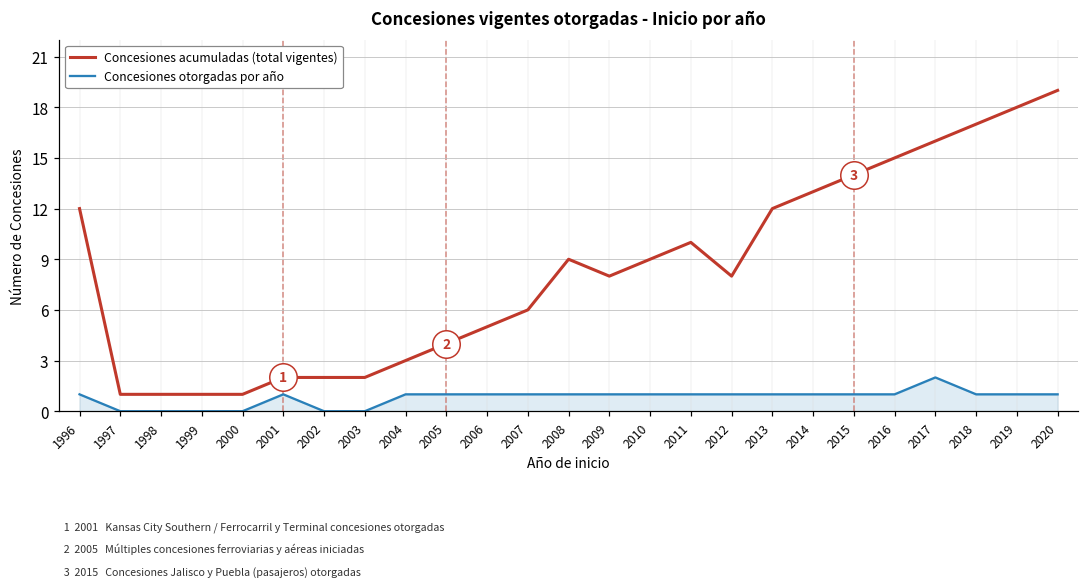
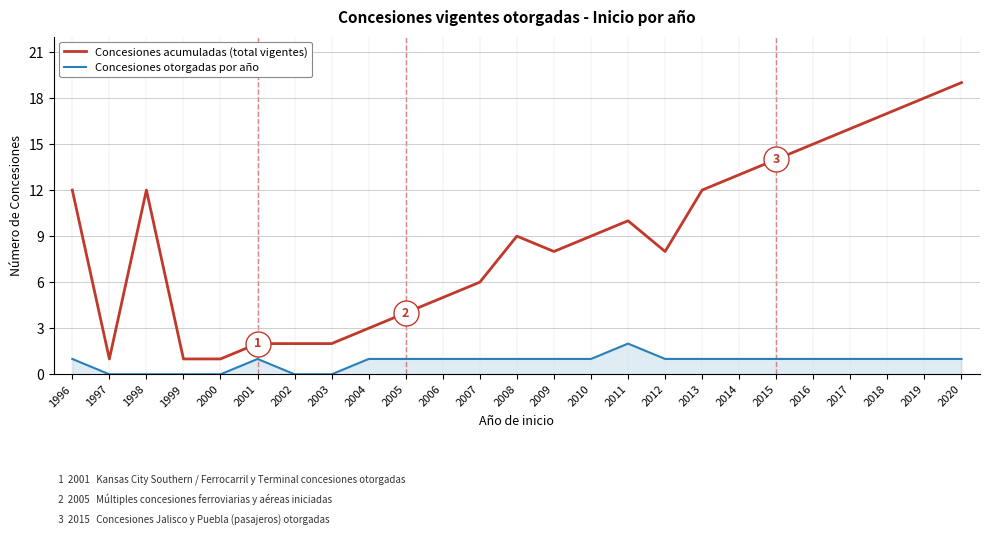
Concesiones acumuladas (total vigentes), 1998: 1 -> 12
Concesiones otorgadas por año, 2011: 1 -> 2
Concesiones otorgadas por año, 2017: 2 -> 1
